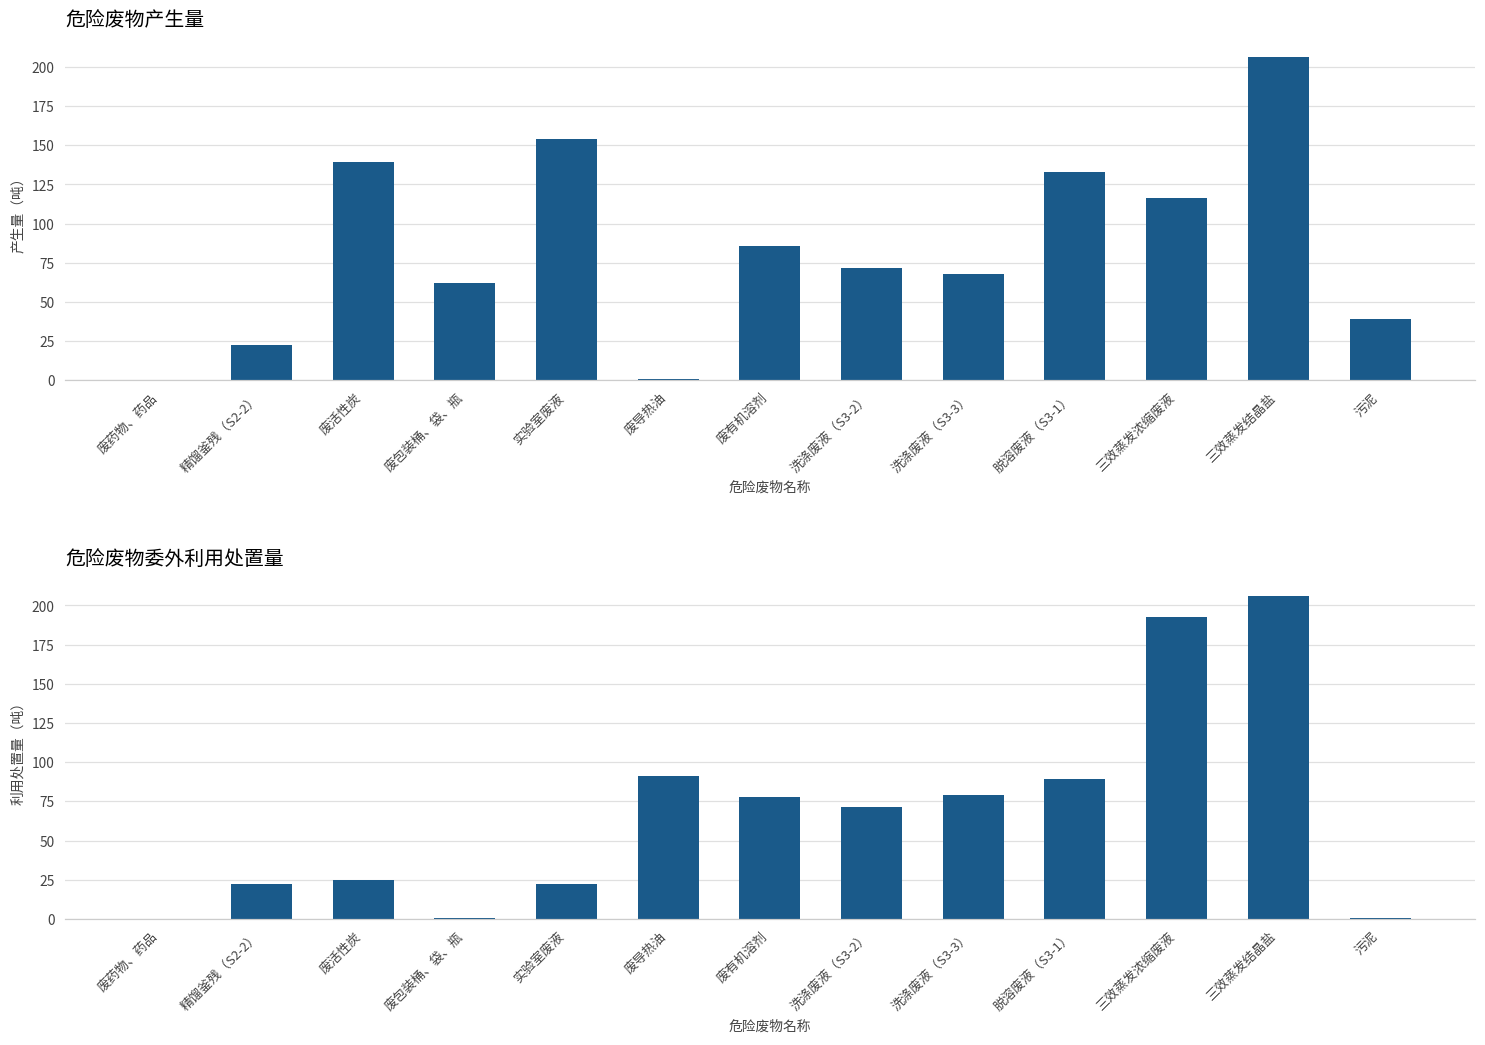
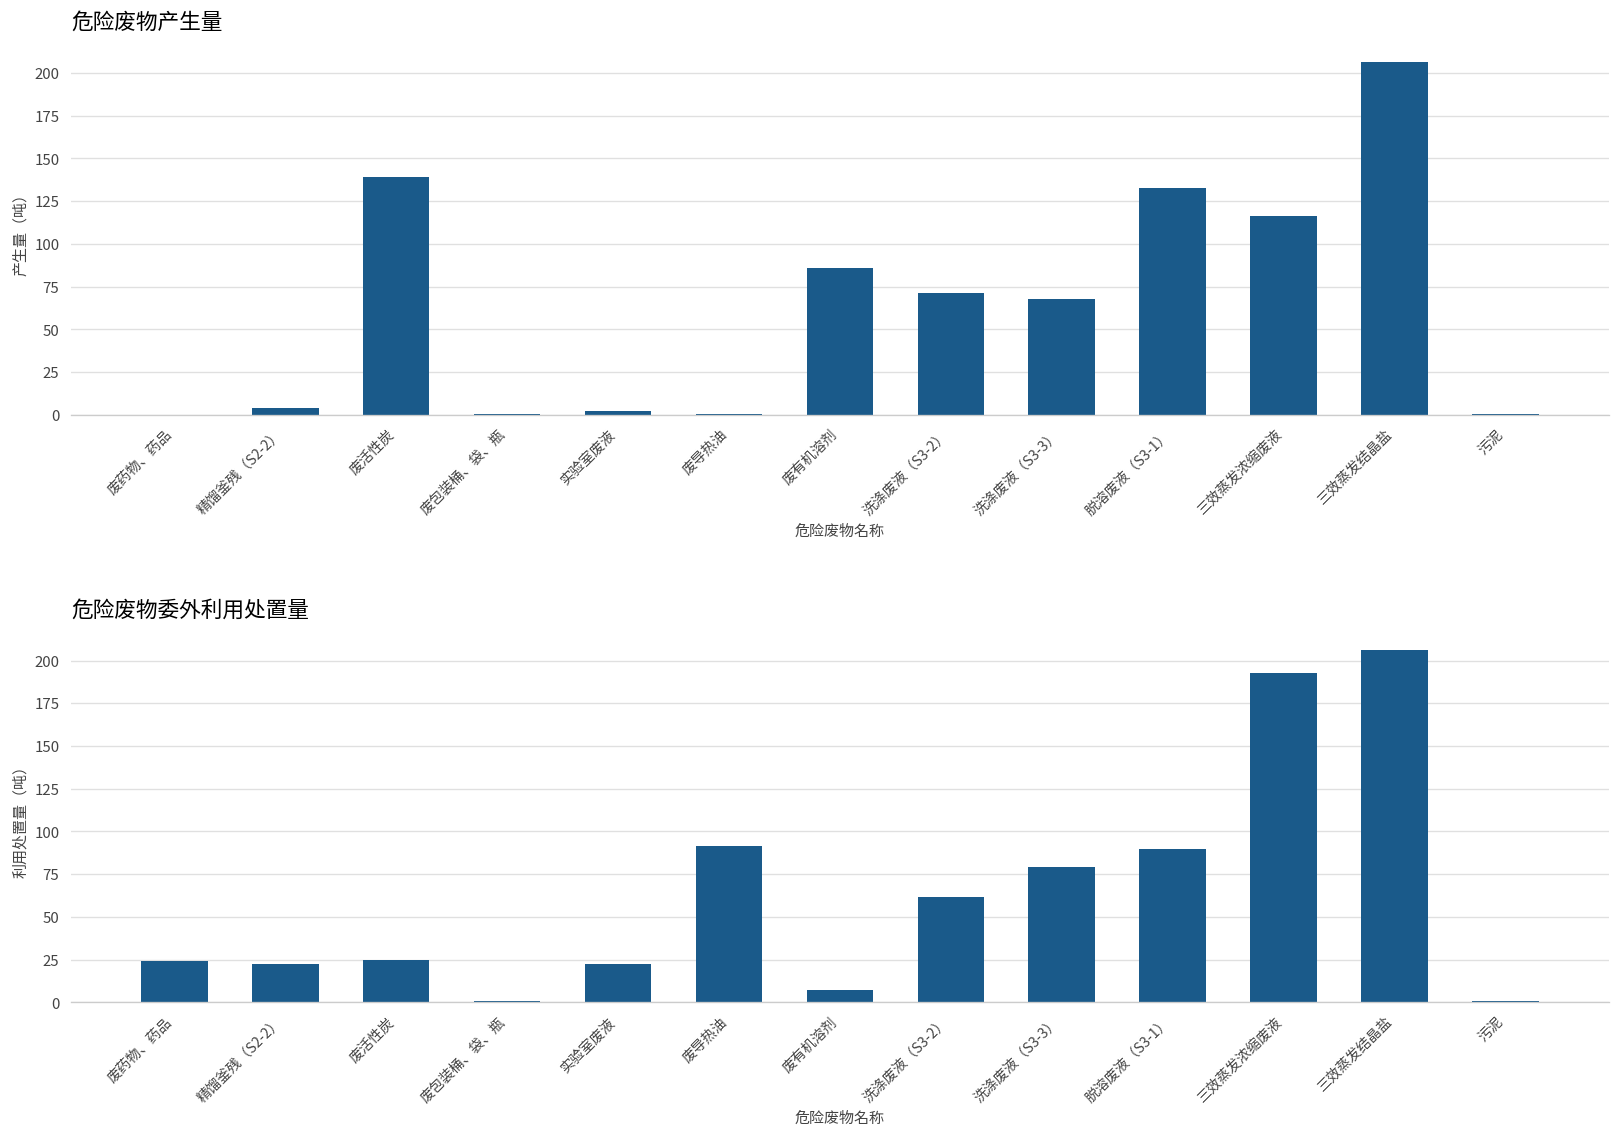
危险废物产生量, 精馏釜残（S2-2）: 22 -> 4
危险废物产生量, 废包装桶、袋、瓶: 62 -> 1
危险废物产生量, 实验室废液: 154 -> 2
危险废物产生量, 污泥: 39 -> 1
危险废物委外利用处置量, 废药物、药品: 0 -> 24
危险废物委外利用处置量, 废有机溶剂: 78 -> 7
危险废物委外利用处置量, 洗涤废液（S3-2）: 72 -> 62
